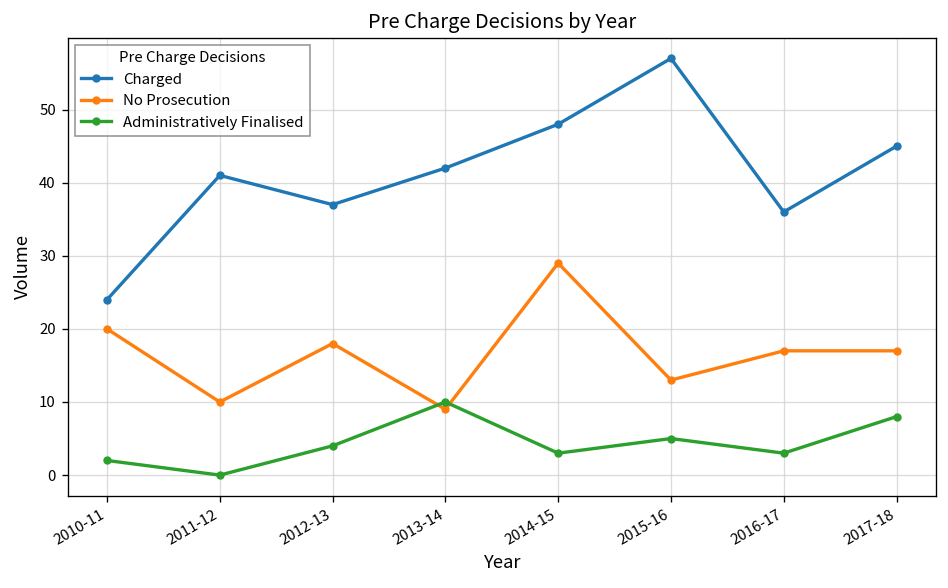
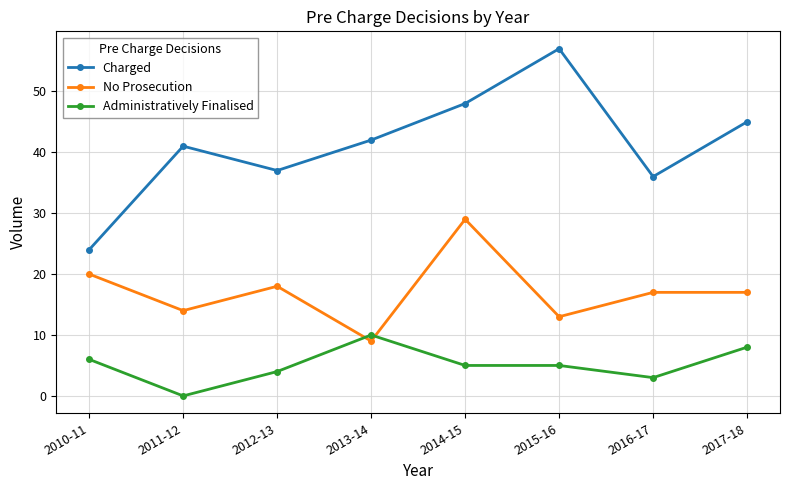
Administratively Finalised, 2010-11: 2 -> 6
No Prosecution, 2011-12: 10 -> 14
Administratively Finalised, 2014-15: 3 -> 5
